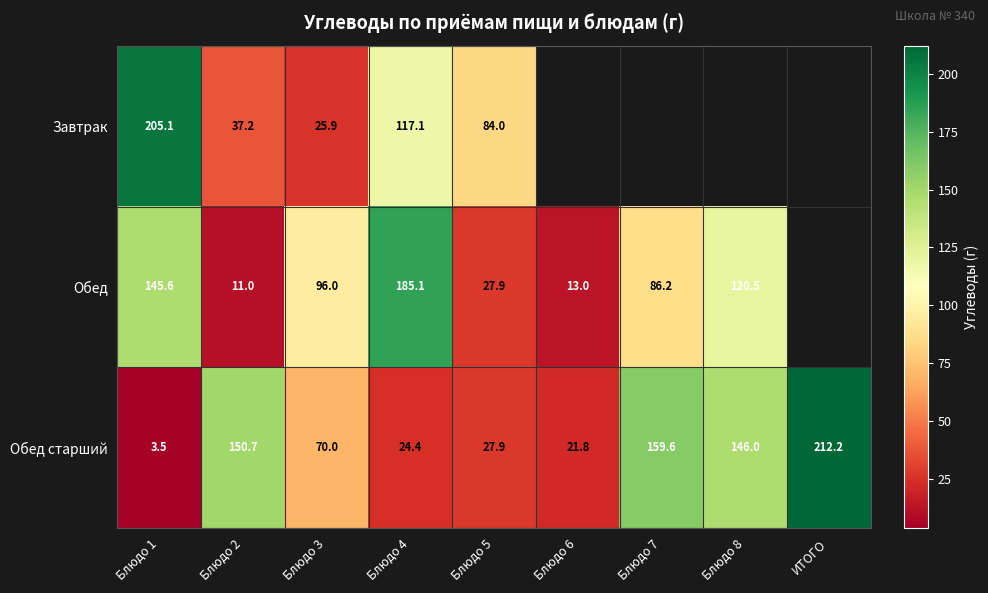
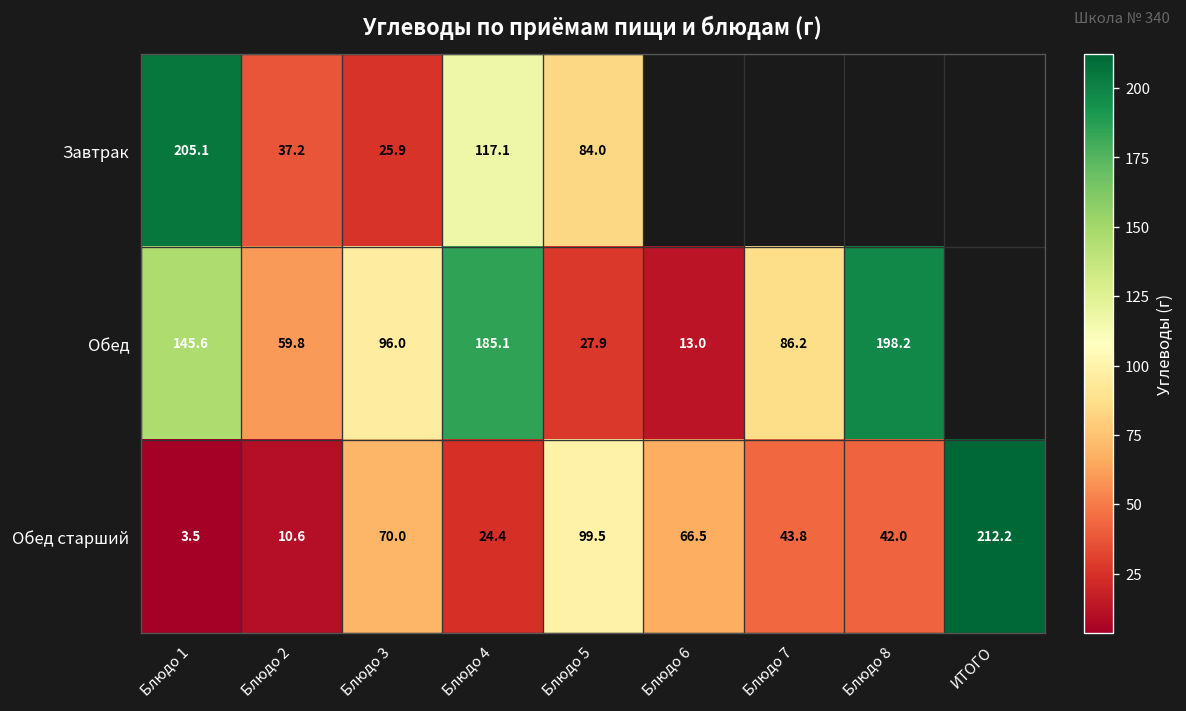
Обед, Блюдо 2: 11.0 -> 59.8
Обед, Блюдо 8: 120.5 -> 198.2
Обед старший, Блюдо 2: 150.7 -> 10.6
Обед старший, Блюдо 5: 27.9 -> 99.5
Обед старший, Блюдо 6: 21.8 -> 66.5
Обед старший, Блюдо 7: 159.6 -> 43.8
Обед старший, Блюдо 8: 146.0 -> 42.0
